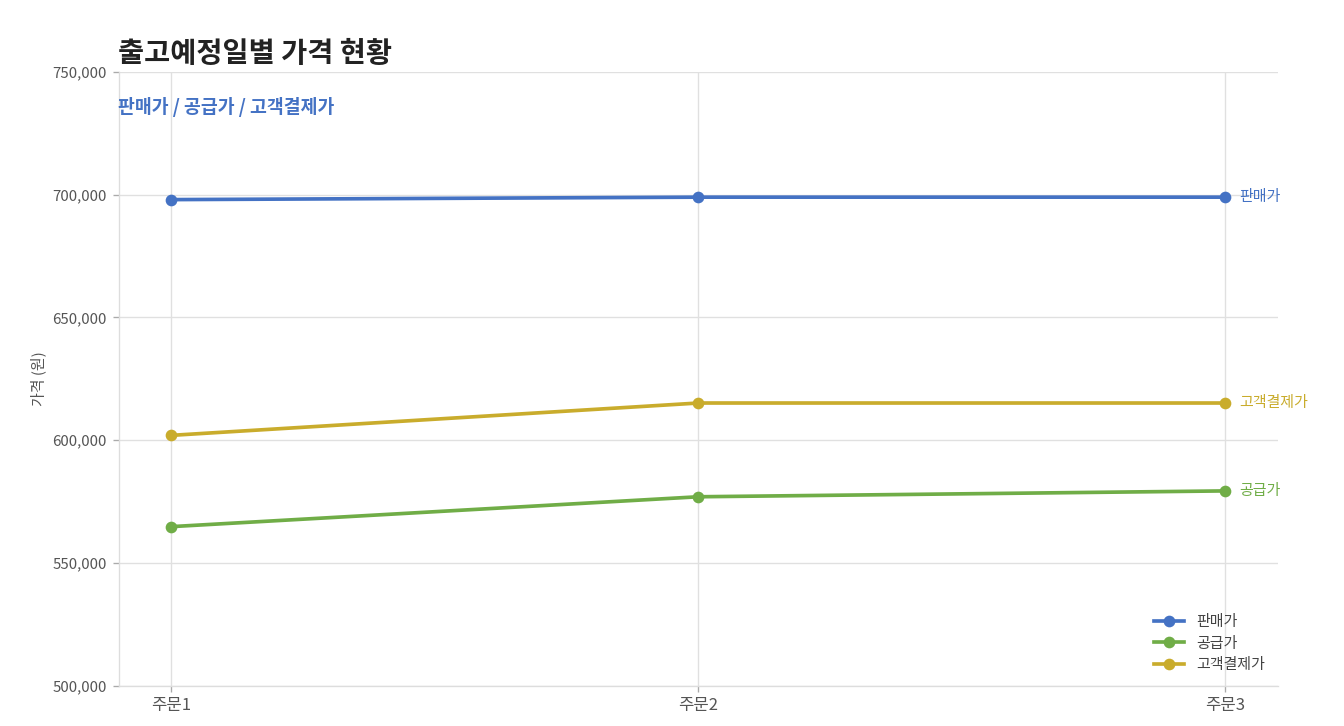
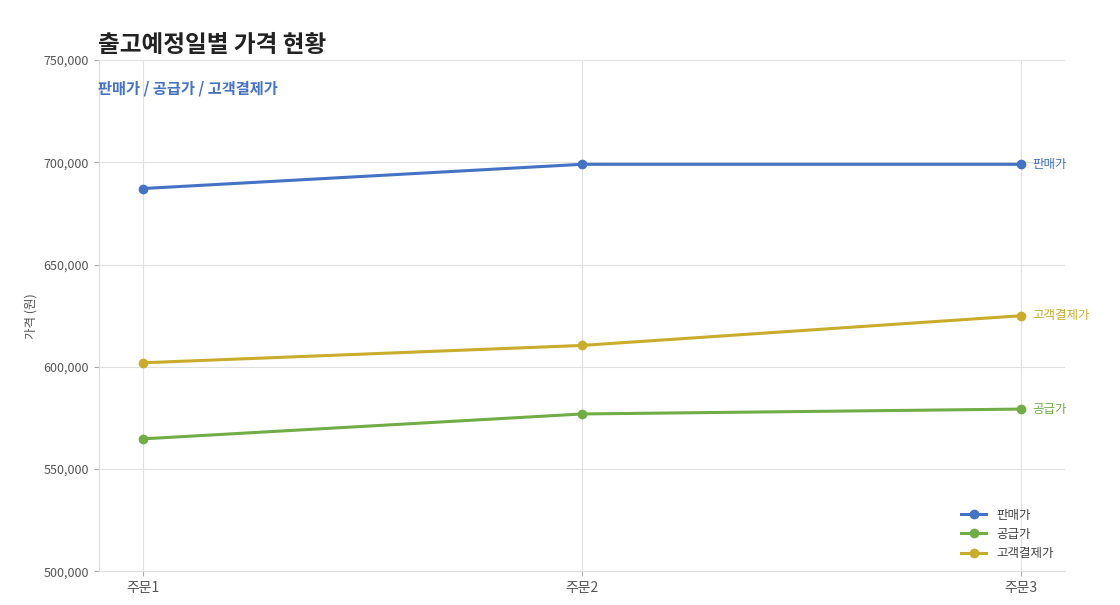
판매가, 주문1: 698,000 -> 687,000
고객결제가, 주문2: 615,000 -> 610,000
고객결제가, 주문3: 615,000 -> 625,000
